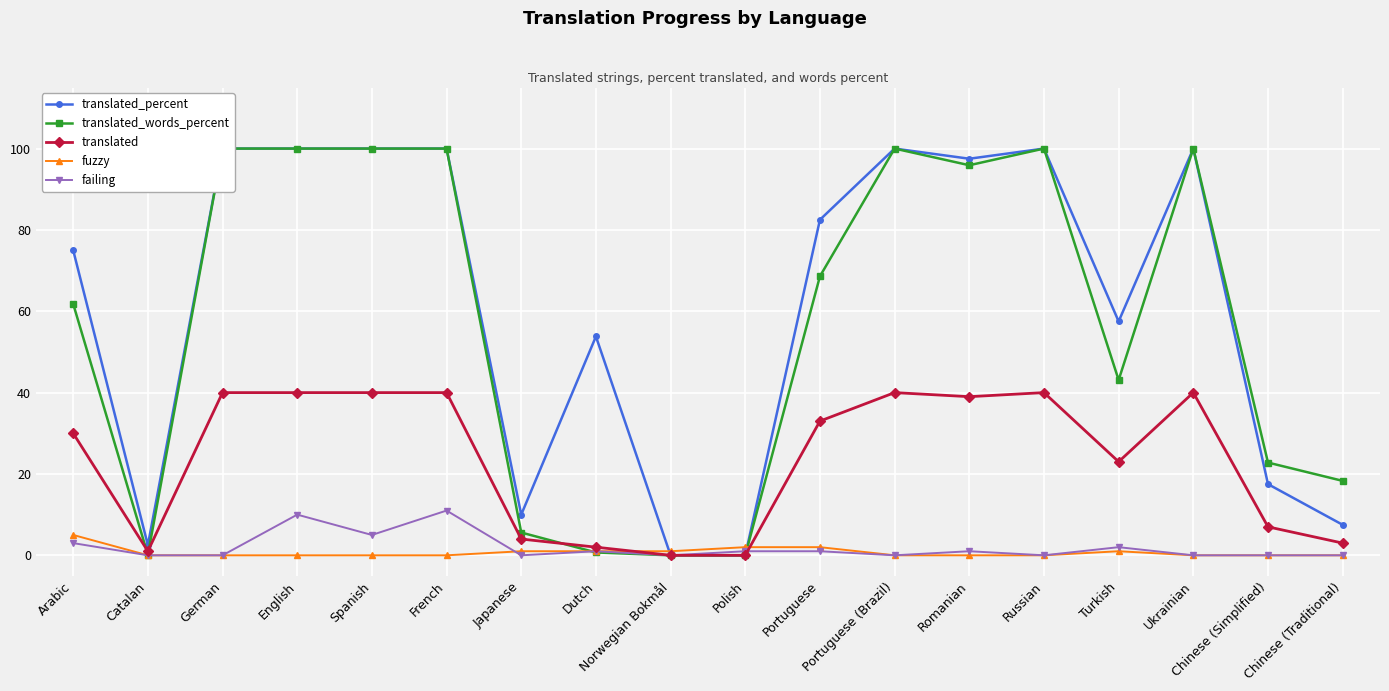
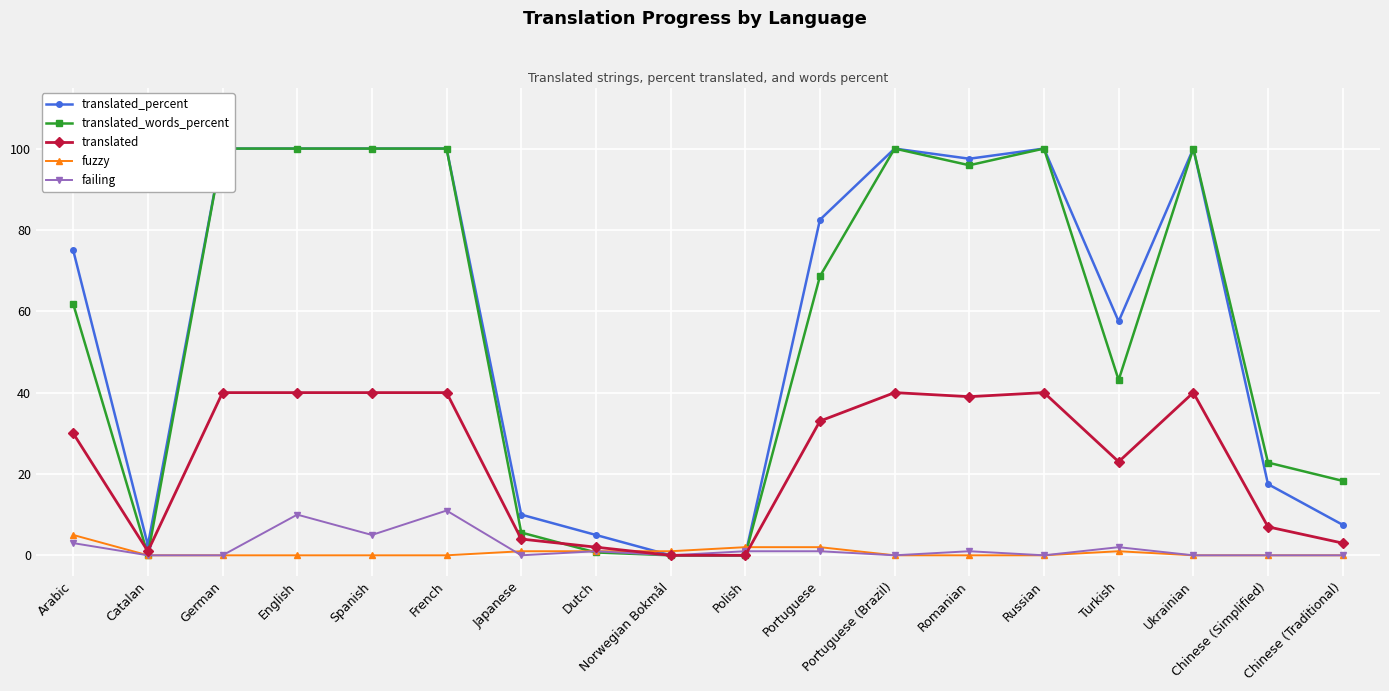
translated_percent, Dutch: 54 -> 5
